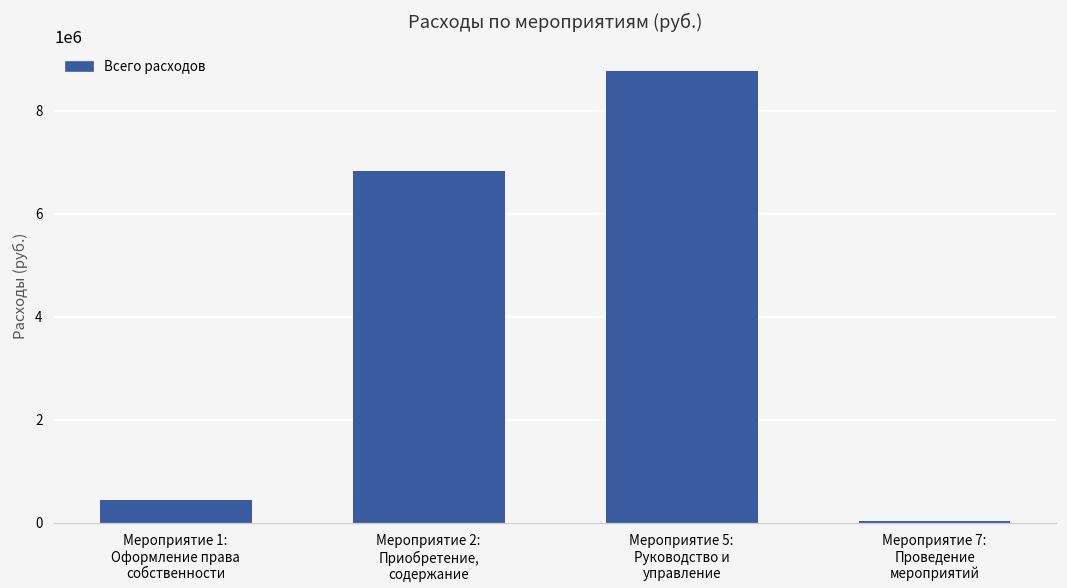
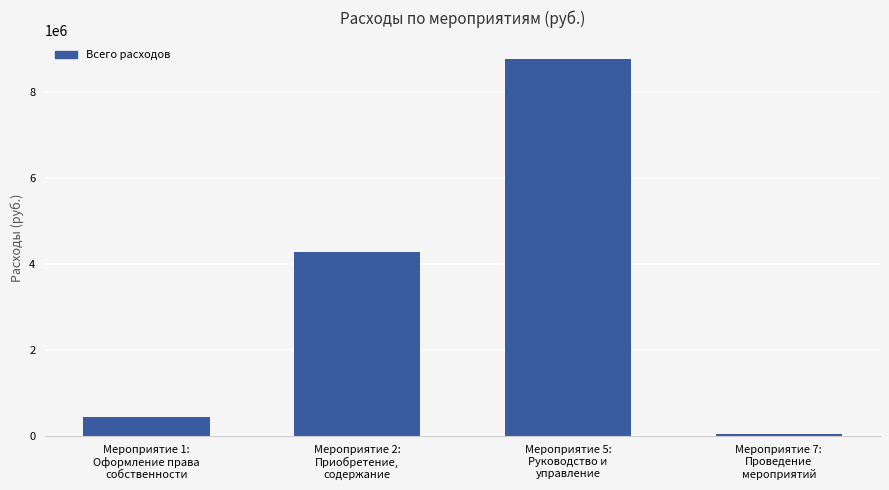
Мероприятие 2: Приобретение, содержание: 6800000 -> 4300000
